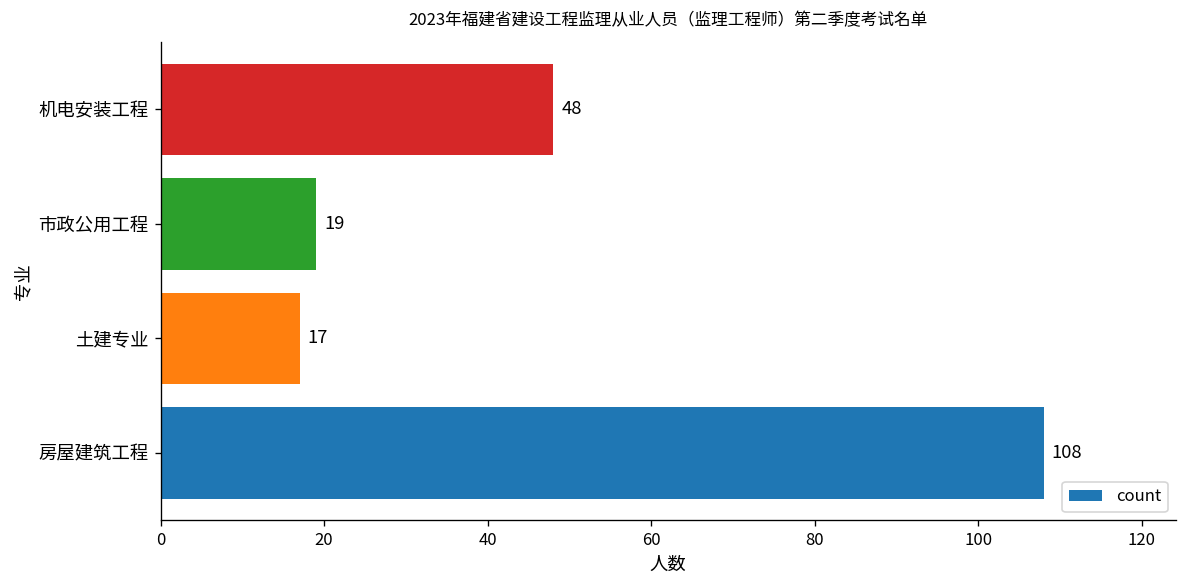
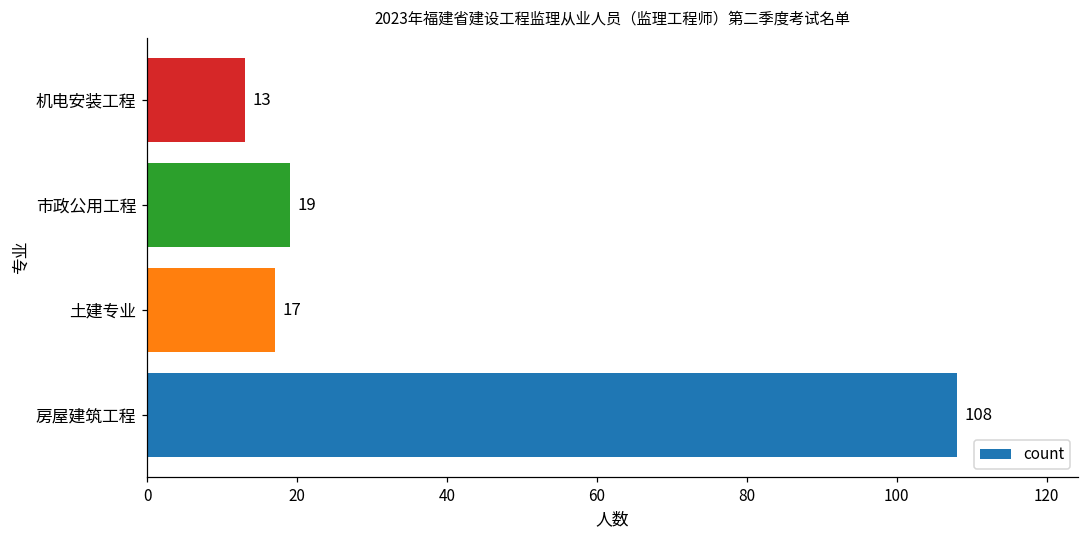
机电安装工程: 48 -> 13
